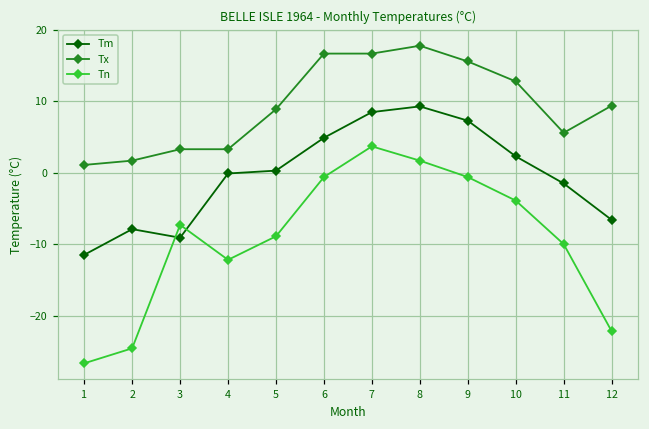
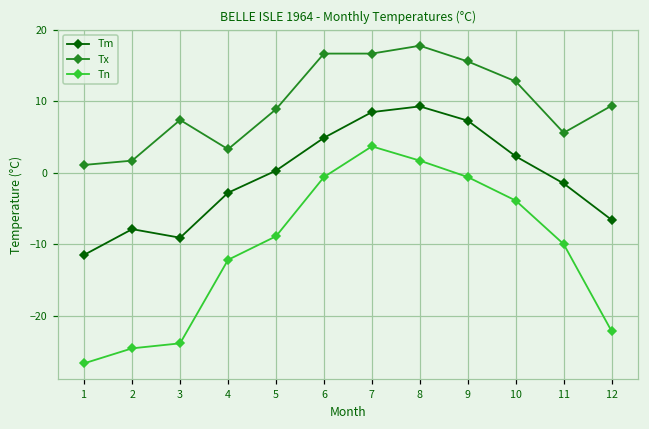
Tx, 3: 3 -> 7
Tn, 3: -7 -> -24
Tm, 4: 0 -> -3
